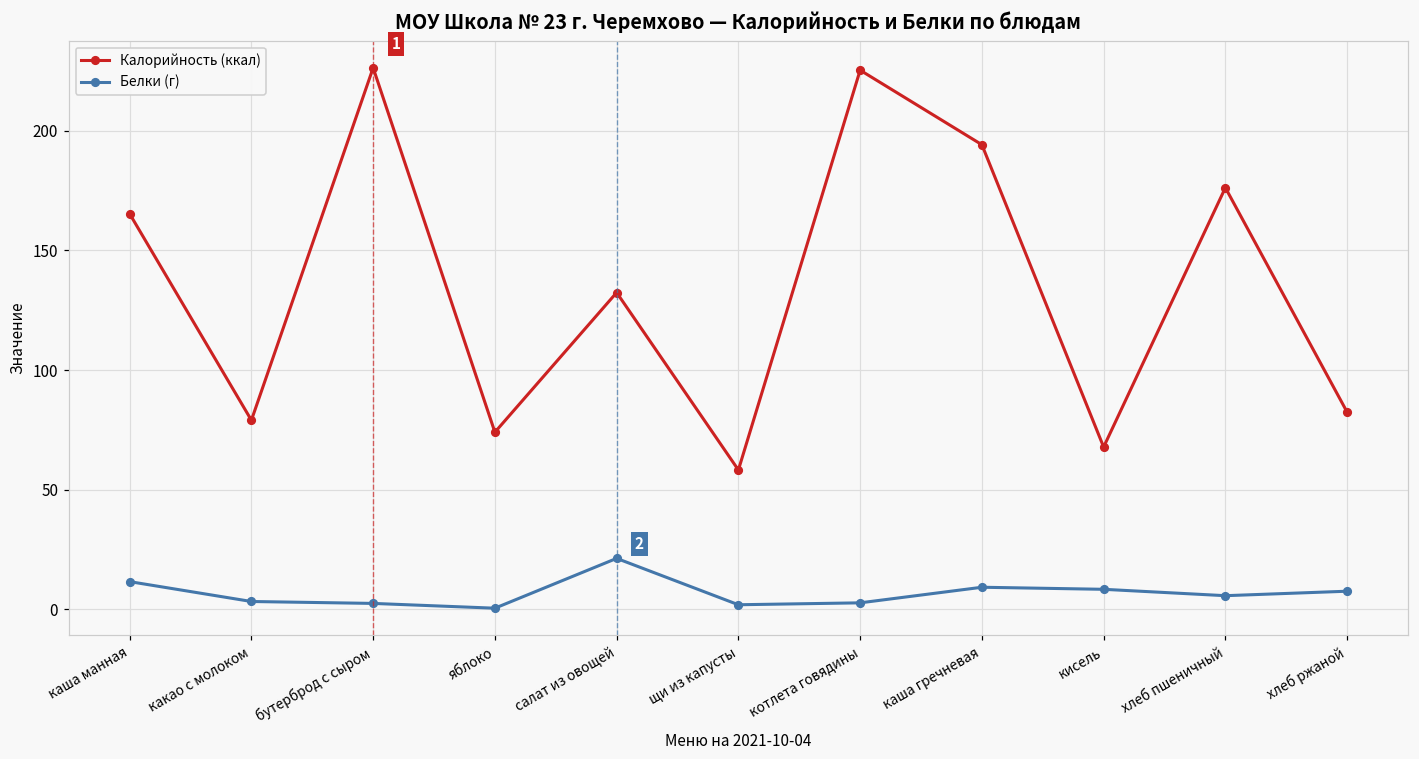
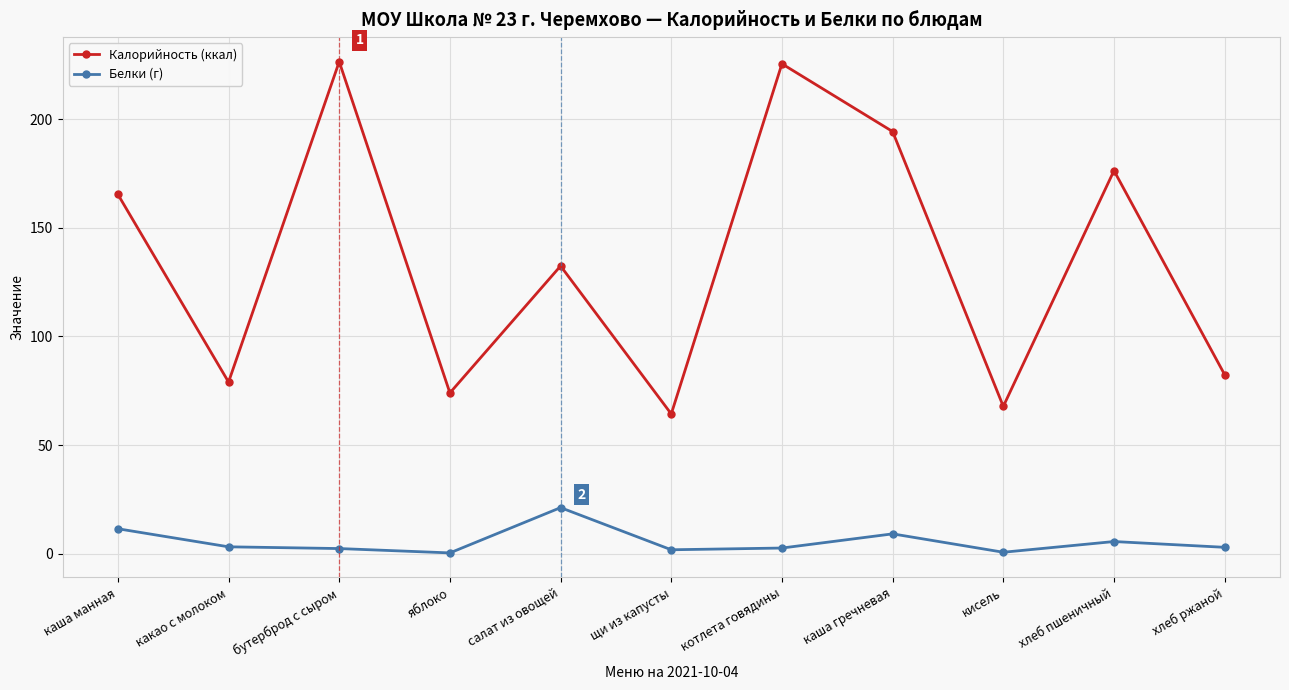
Калорийность (ккал), щи из капусты: 58 -> 64
Белки (г), кисель: 8 -> 1
Белки (г), хлеб ржаной: 8 -> 3
